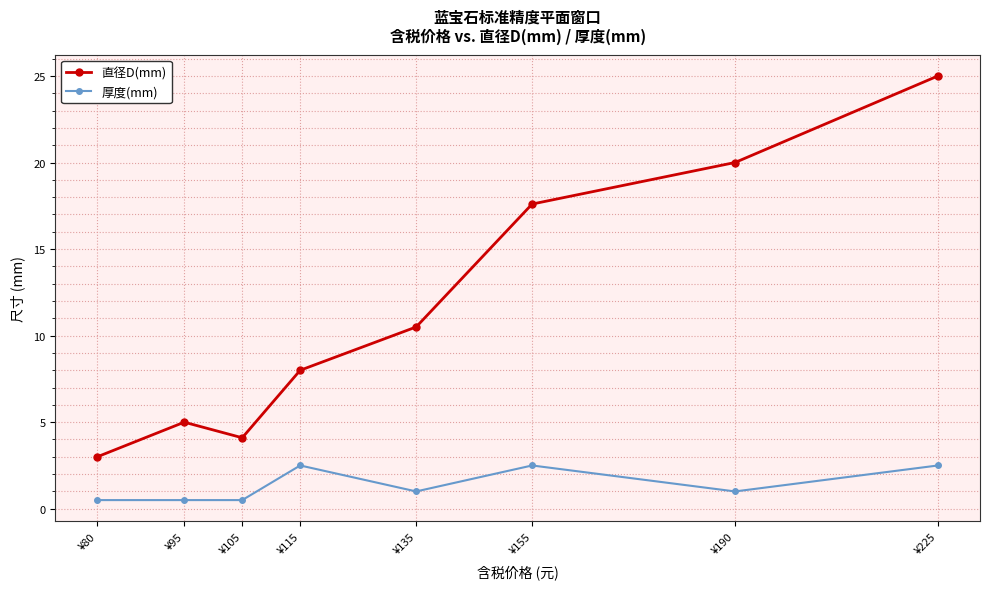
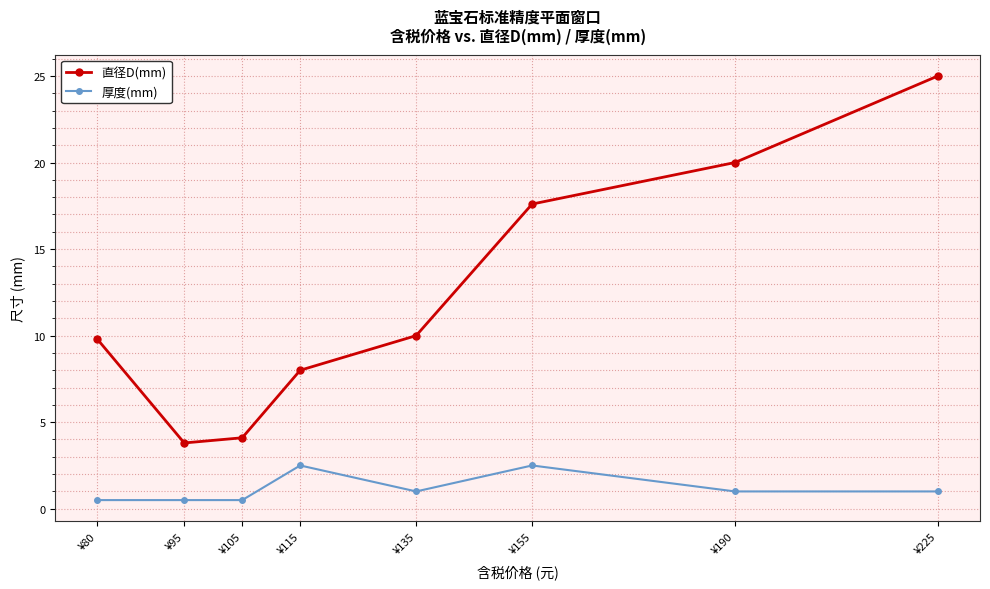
直径D(mm), ¥80: 3.0 -> 9.8
直径D(mm), ¥95: 5.0 -> 3.8
直径D(mm), ¥135: 10.5 -> 10.0
厚度(mm), ¥225: 2.5 -> 1.0
